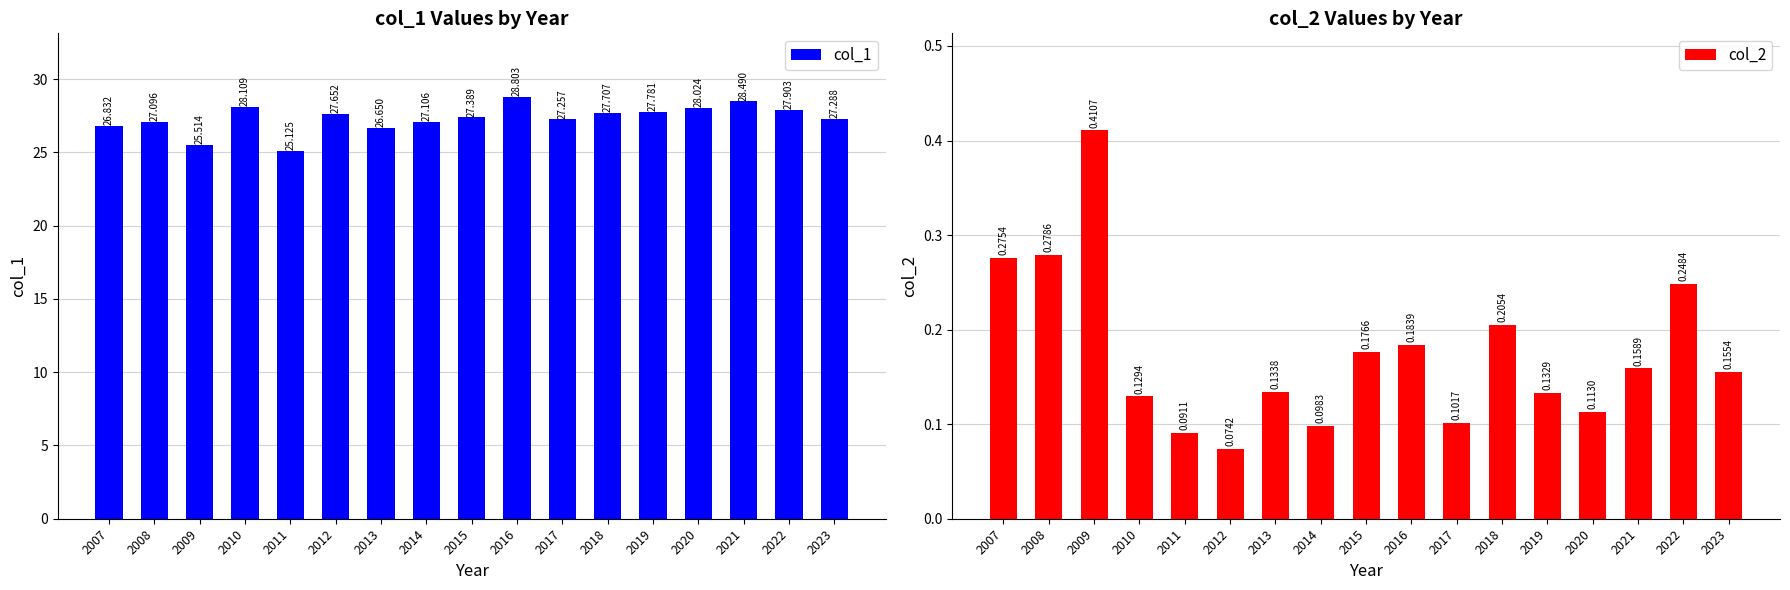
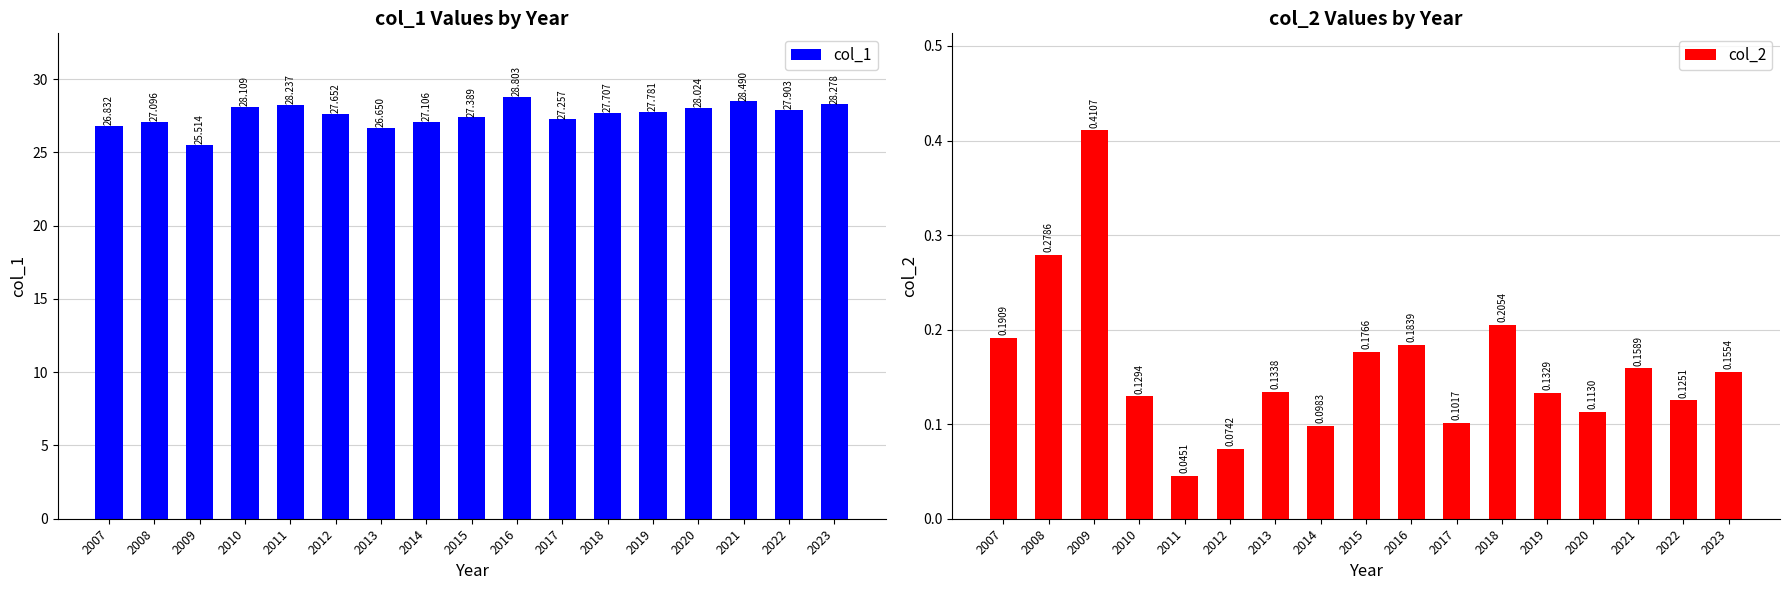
col_1 Values by Year, 2011: 25.125 -> 28.237
col_1 Values by Year, 2023: 27.288 -> 28.278
col_2 Values by Year, 2007: 0.2754 -> 0.1909
col_2 Values by Year, 2011: 0.0911 -> 0.0451
col_2 Values by Year, 2022: 0.2484 -> 0.1251
